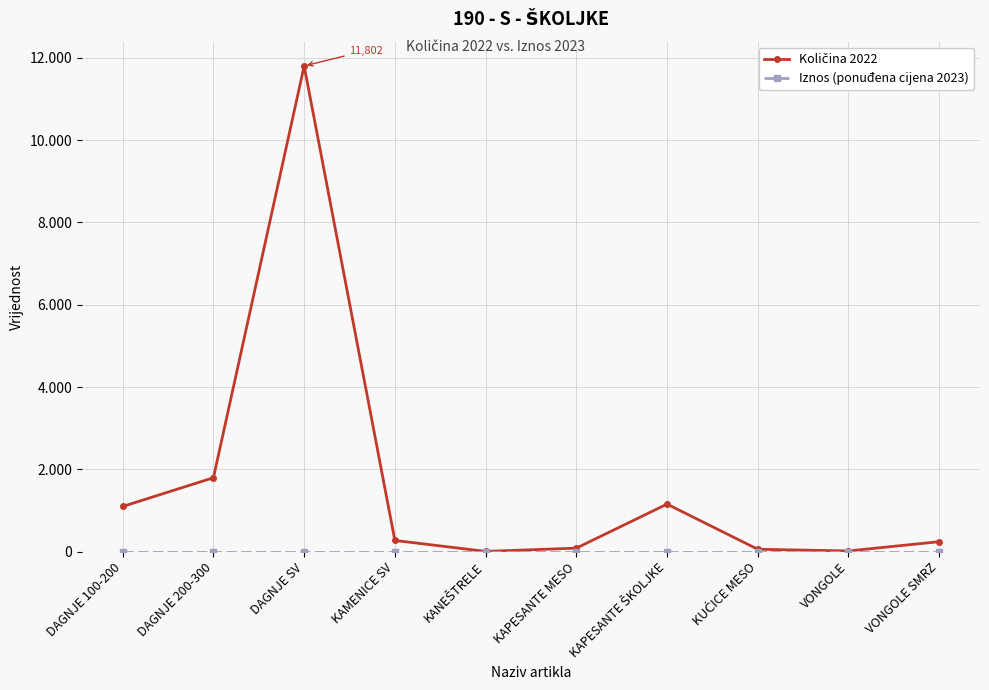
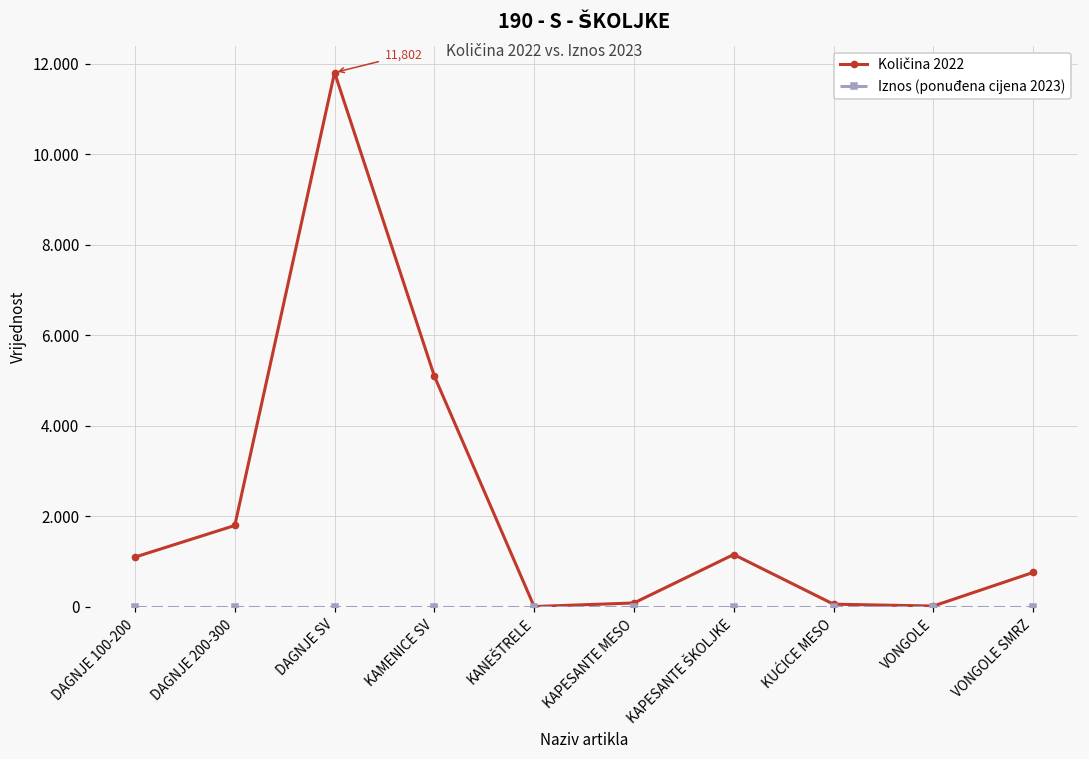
Količina 2022, KAMENICE SV: 0.3 -> 5.1
Količina 2022, VONGOLE SMRZ: 0.2 -> 0.8
